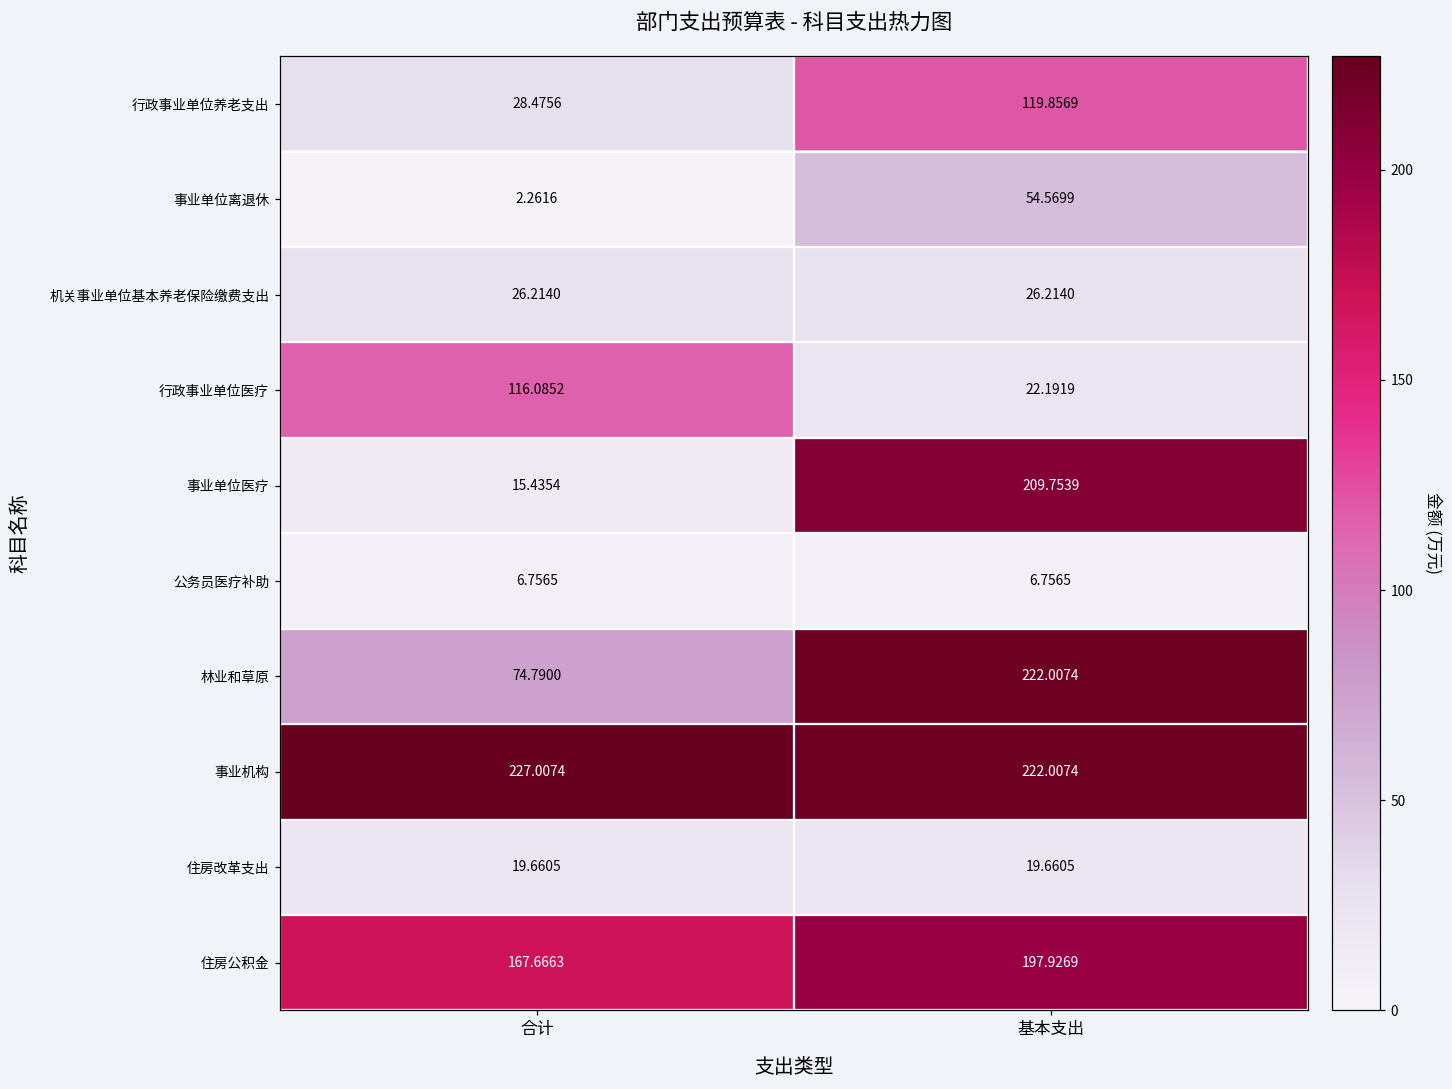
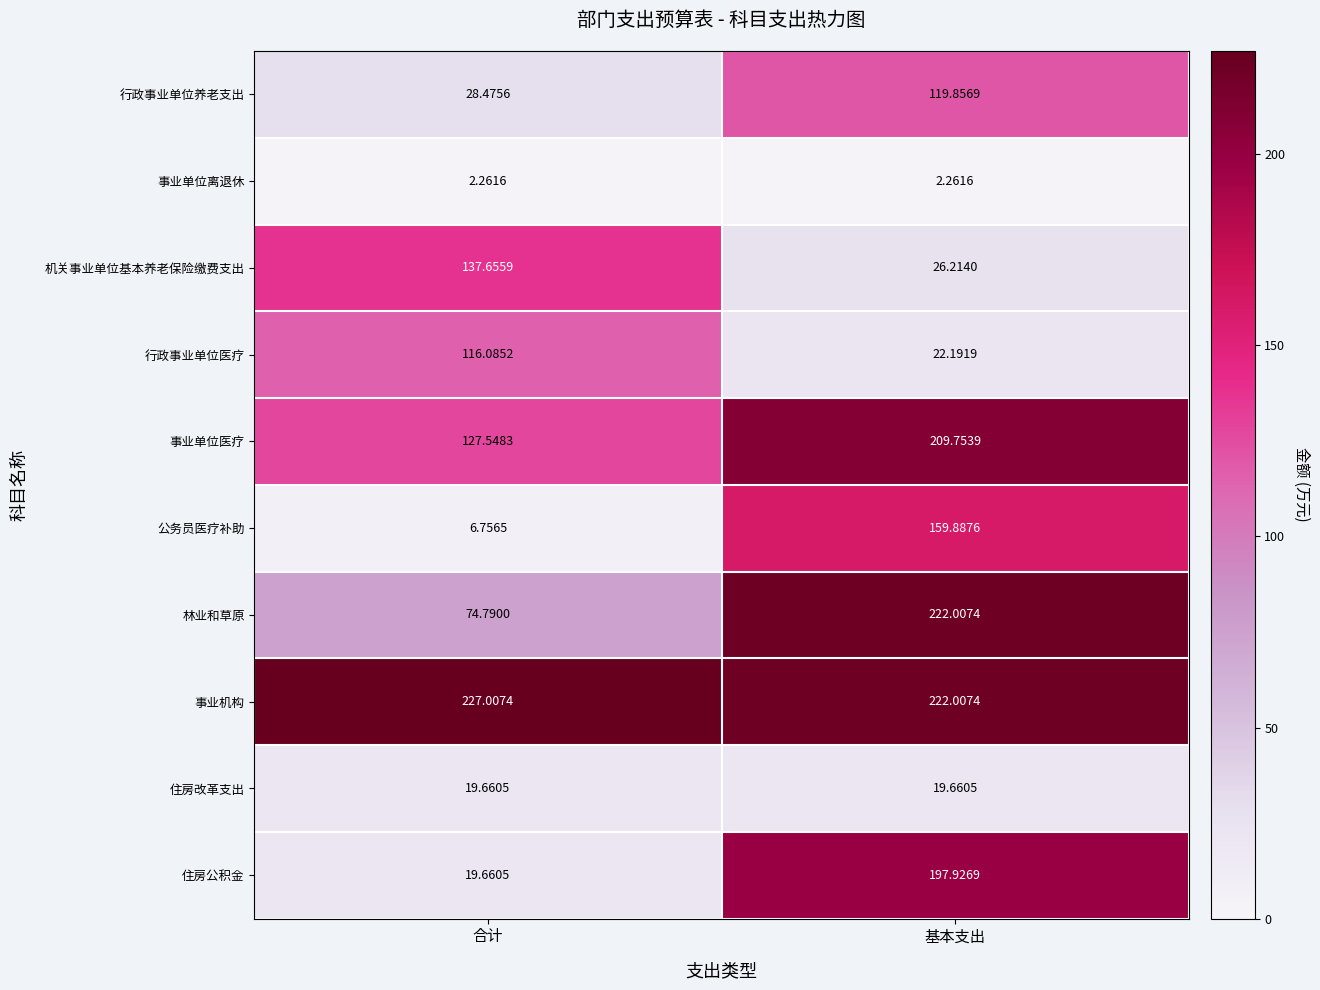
事业单位离退休, 基本支出: 54.5699 -> 2.2616
机关事业单位基本养老保险缴费支出, 合计: 26.2140 -> 137.6559
事业单位医疗, 合计: 15.4354 -> 127.5483
公务员医疗补助, 基本支出: 6.7565 -> 159.8876
住房公积金, 合计: 167.6663 -> 19.6605
